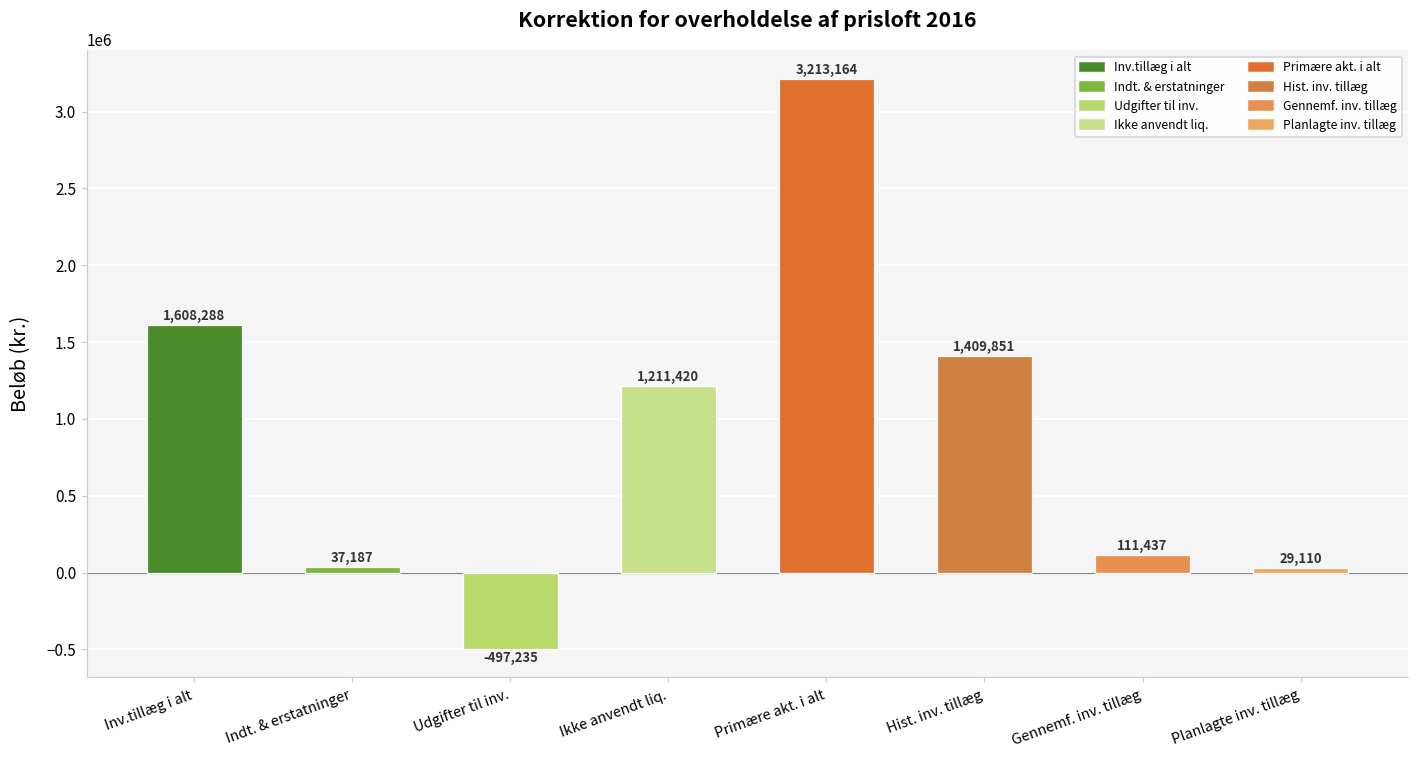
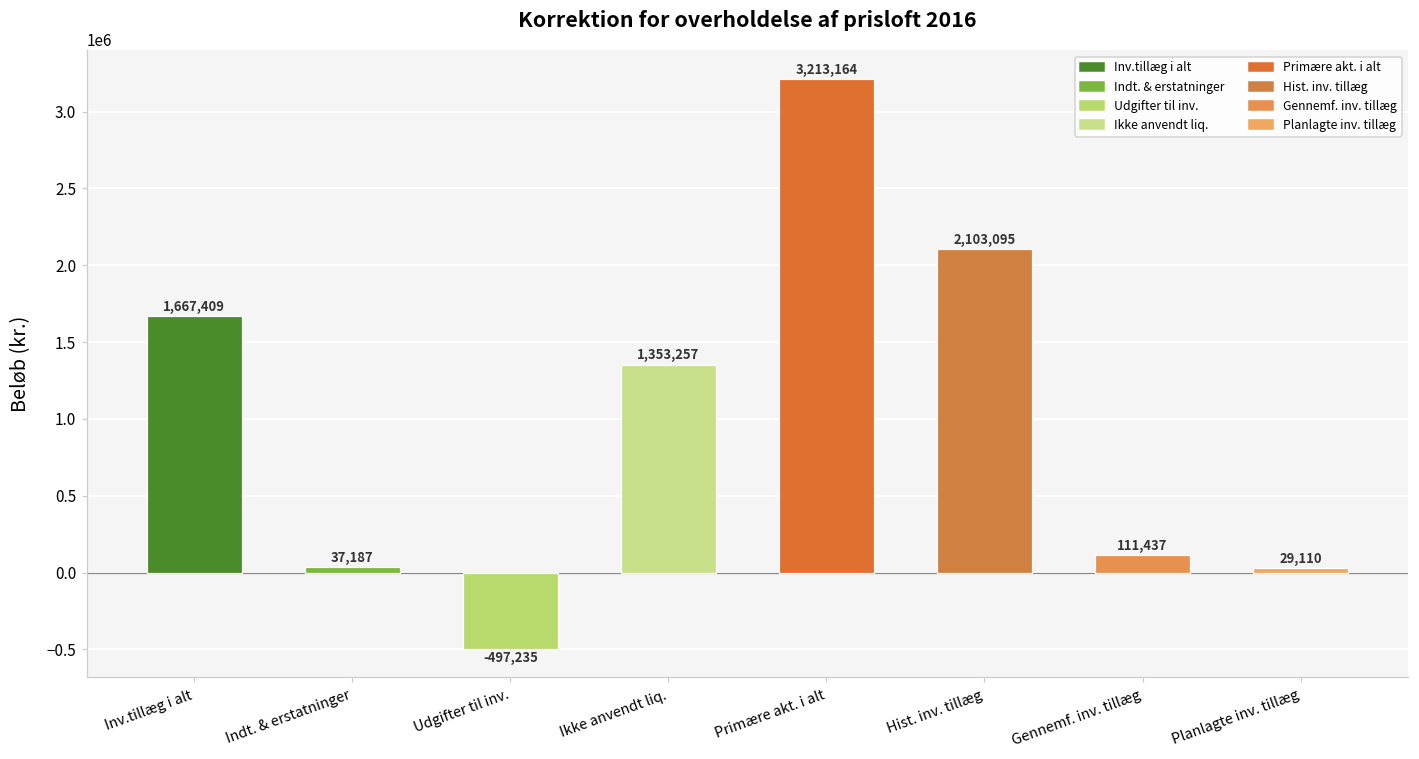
Inv.tillæg i alt: 1,608,288 -> 1,667,409
Ikke anvendt liq.: 1,211,420 -> 1,353,257
Hist. inv. tillæg: 1,409,851 -> 2,103,095
